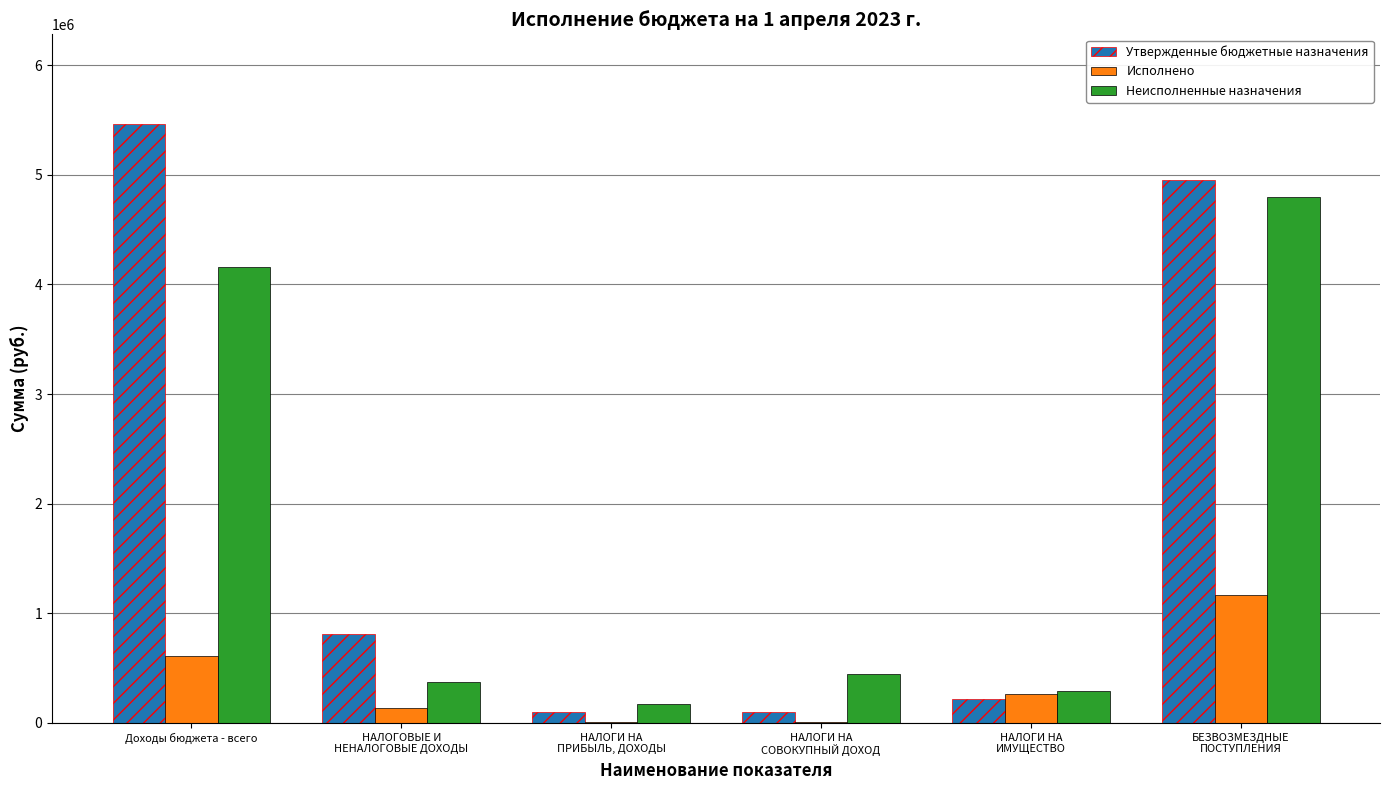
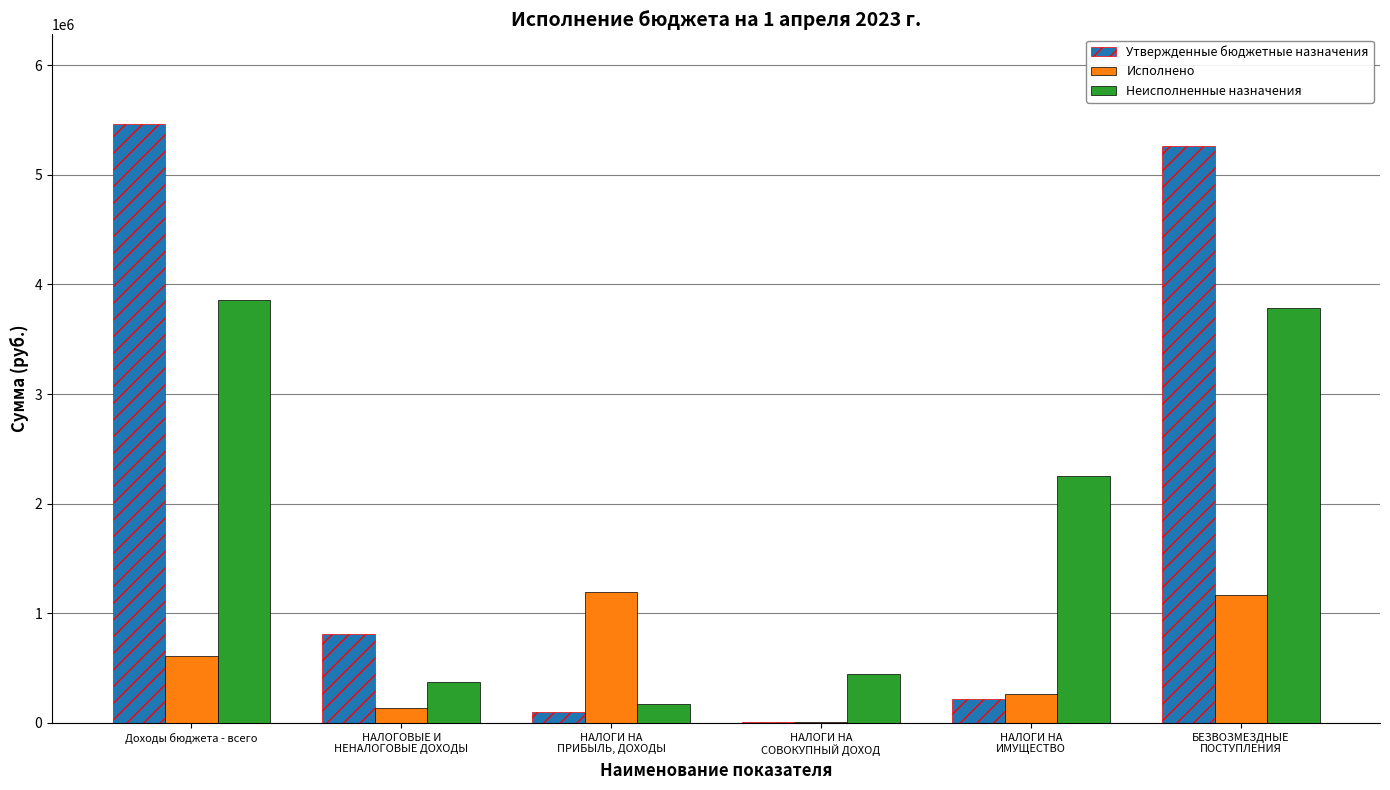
Неисполненные назначения, Доходы бюджета - всего: 4160000 -> 3860000
Исполнено, НАЛОГИ НА ПРИБЫЛЬ, ДОХОДЫ: 10000 -> 1190000
Утвержденные бюджетные назначения, НАЛОГИ НА СОВОКУПНЫЙ ДОХОД: 100000 -> 10000
Неисполненные назначения, НАЛОГИ НА ИМУЩЕСТВО: 290000 -> 2250000
Утвержденные бюджетные назначения, БЕЗВОЗМЕЗДНЫЕ ПОСТУПЛЕНИЯ: 4950000 -> 5270000
Неисполненные назначения, БЕЗВОЗМЕЗДНЫЕ ПОСТУПЛЕНИЯ: 4800000 -> 3780000
